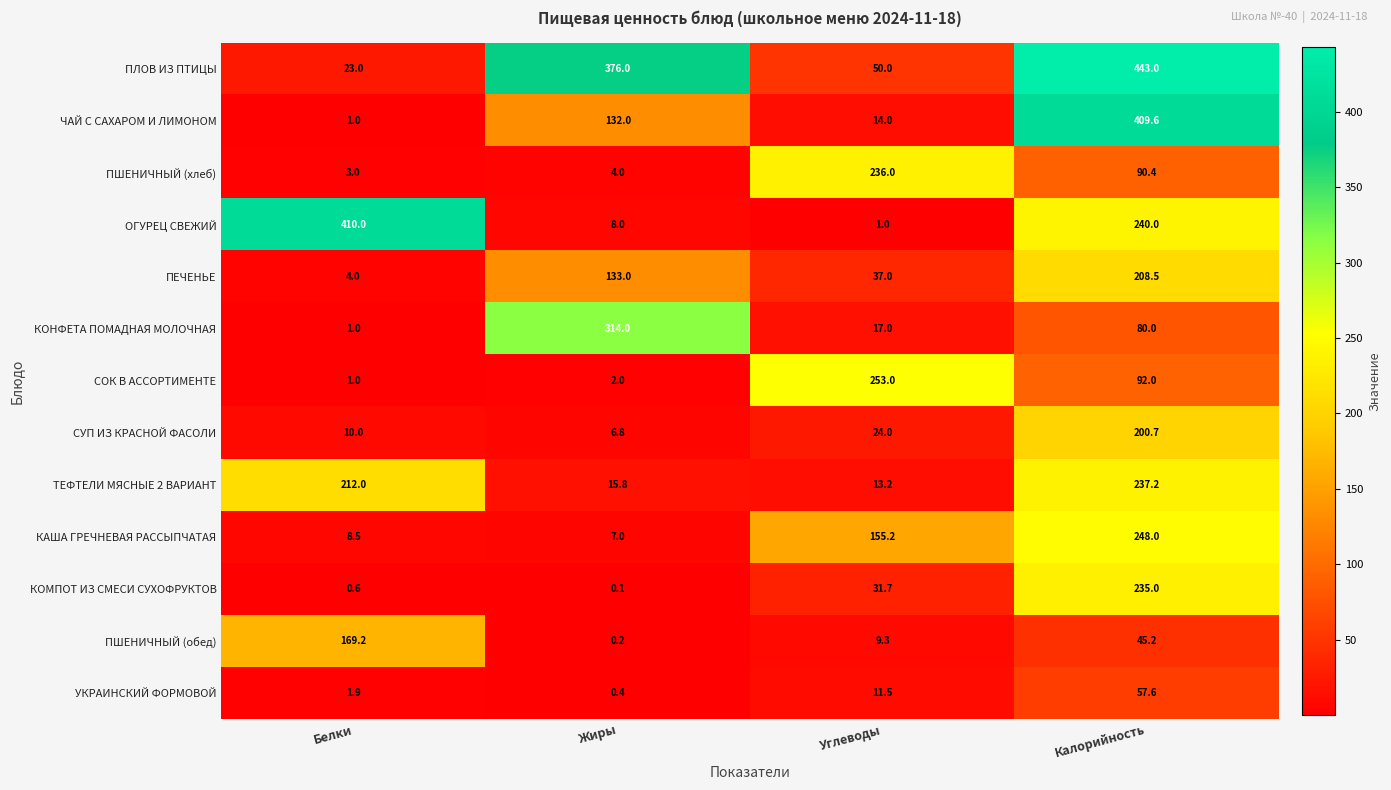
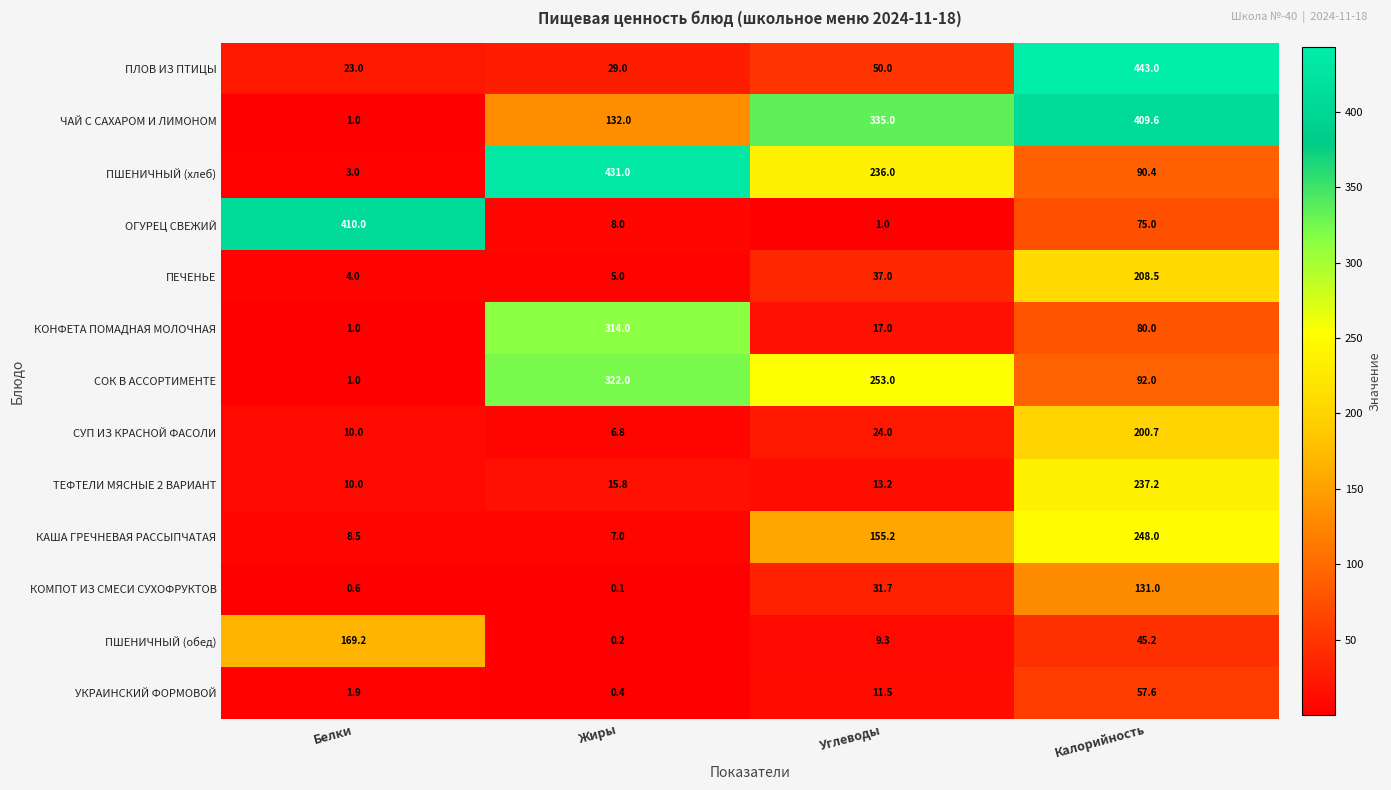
ПЛОВ ИЗ ПТИЦЫ, Жиры: 376.0 -> 29.0
ЧАЙ С САХАРОМ И ЛИМОНОМ, Углеводы: 14.0 -> 335.0
ПШЕНИЧНЫЙ (хлеб), Жиры: 4.0 -> 431.0
ОГУРЕЦ СВЕЖИЙ, Калорийность: 240.0 -> 75.0
ПЕЧЕНЬЕ, Жиры: 133.0 -> 5.0
СОК В АССОРТИМЕНТЕ, Жиры: 2.0 -> 322.0
ТЕФТЕЛИ МЯСНЫЕ 2 ВАРИАНТ, Белки: 212.0 -> 10.0
КОМПОТ ИЗ СМЕСИ СУХОФРУКТОВ, Калорийность: 235.0 -> 131.0
